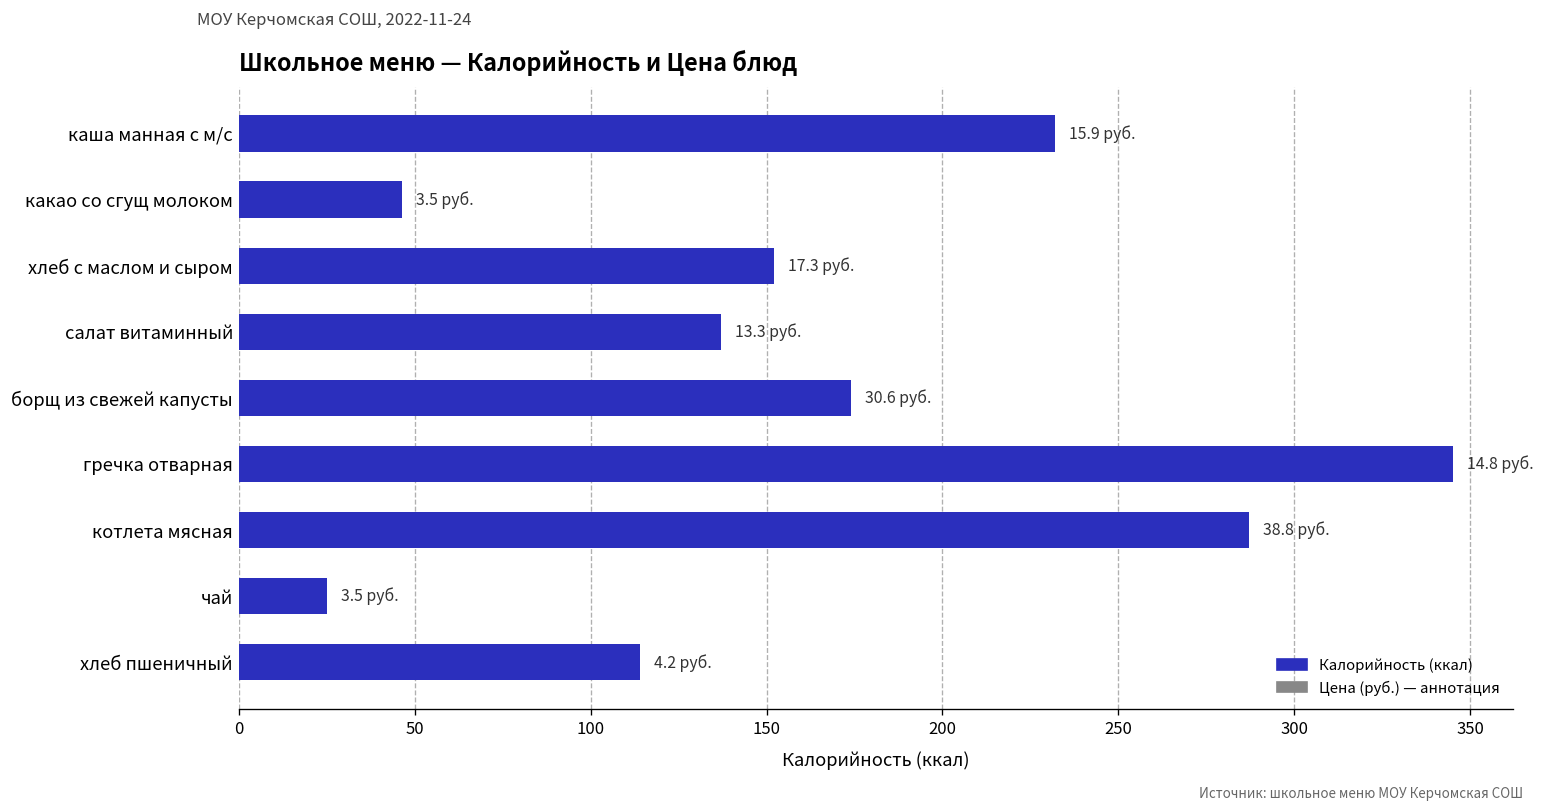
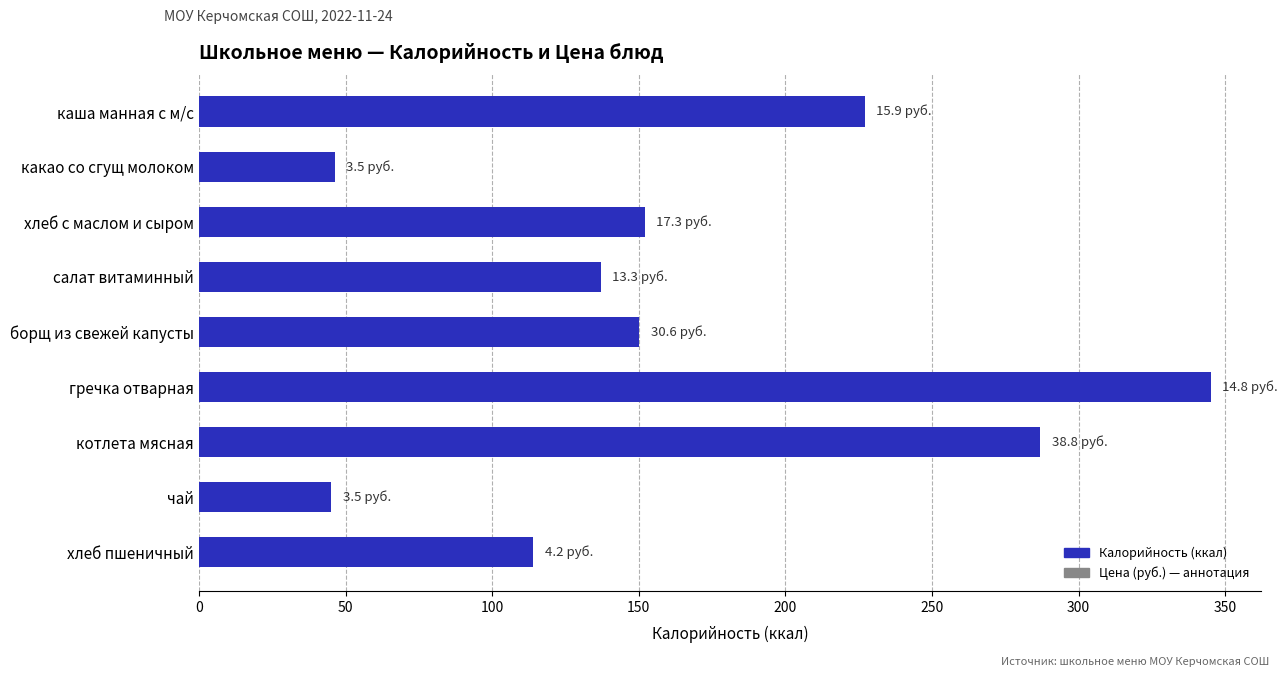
каша манная с м/с: 232 -> 227
борщ из свежей капусты: 174 -> 150
чай: 25 -> 45
